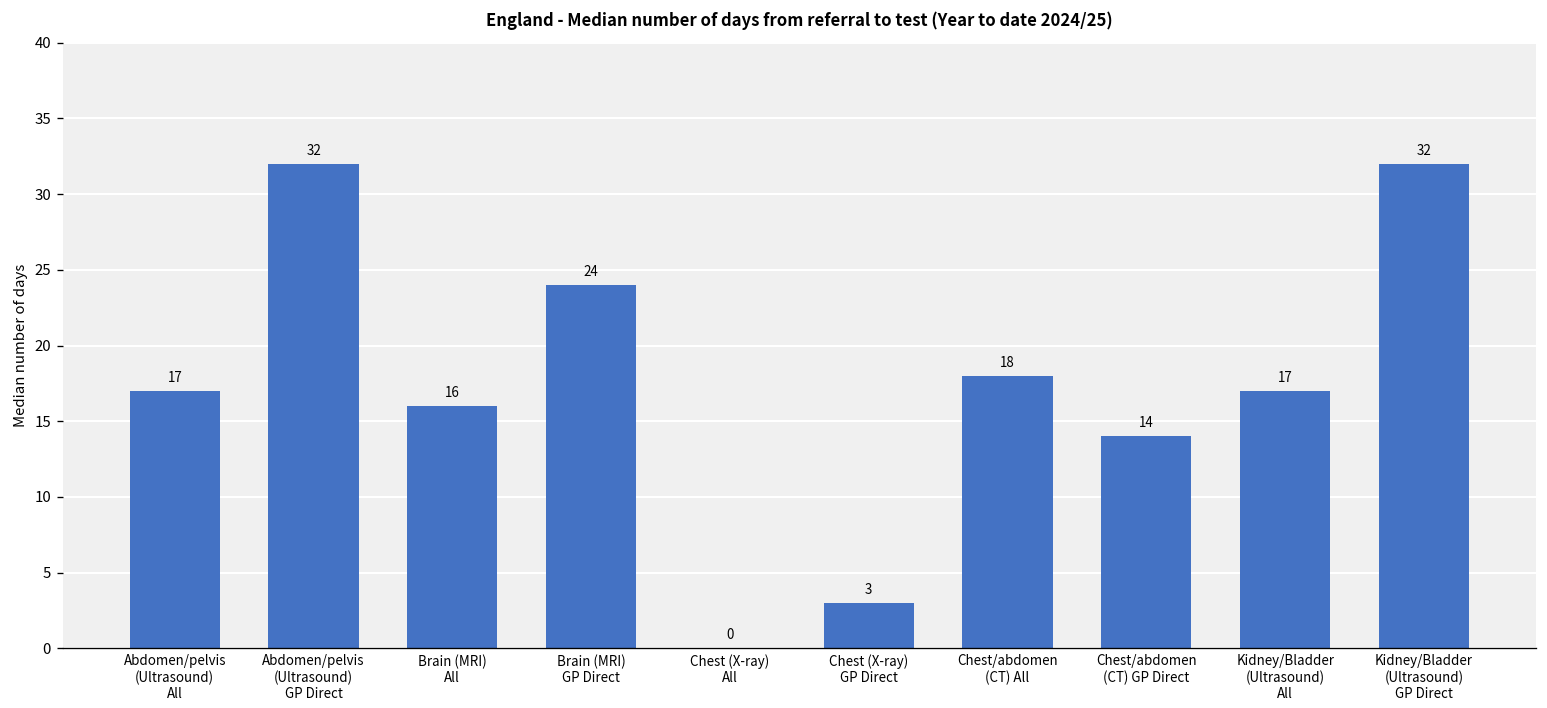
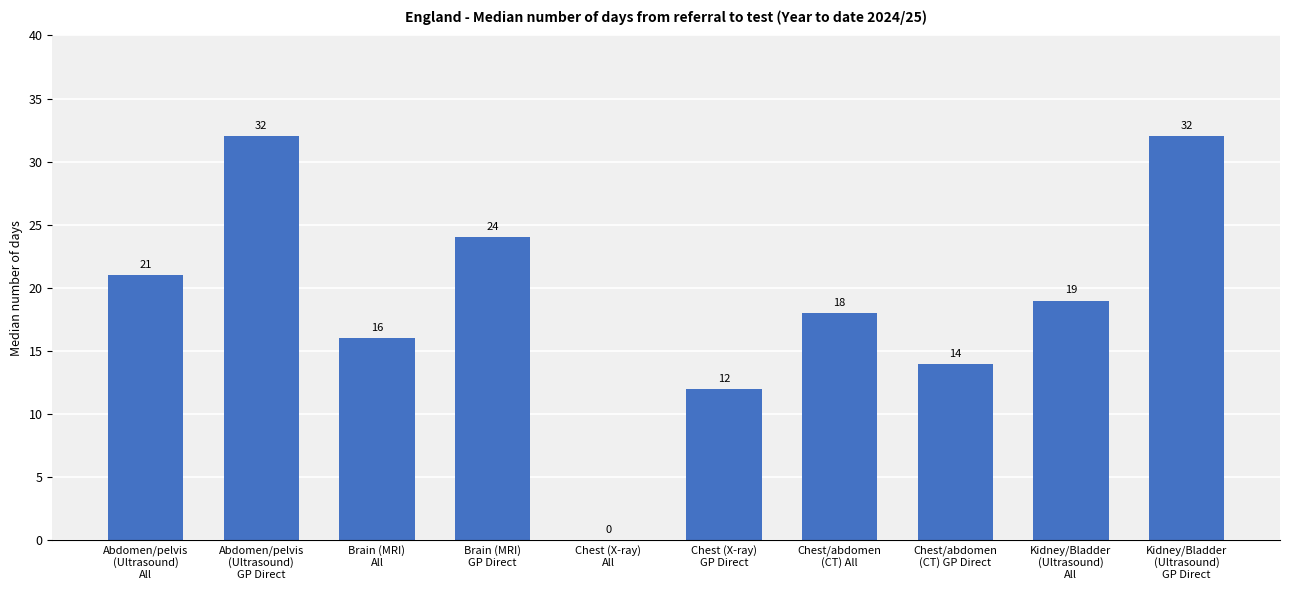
Abdomen/pelvis (Ultrasound) All: 17 -> 21
Chest (X-ray) GP Direct: 3 -> 12
Kidney/Bladder (Ultrasound) All: 17 -> 19
